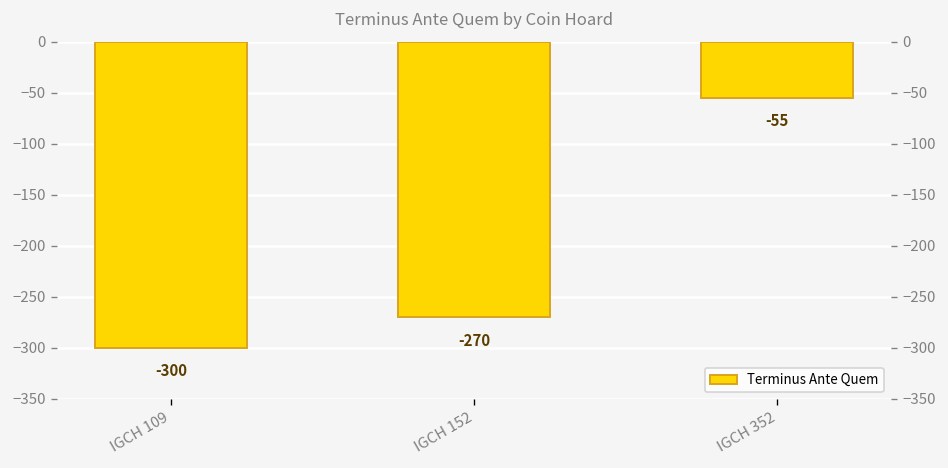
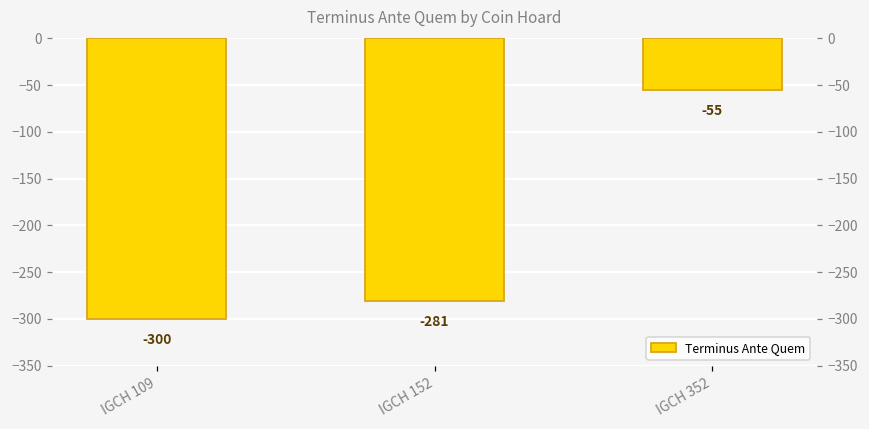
IGCH 152: -270 -> -281
